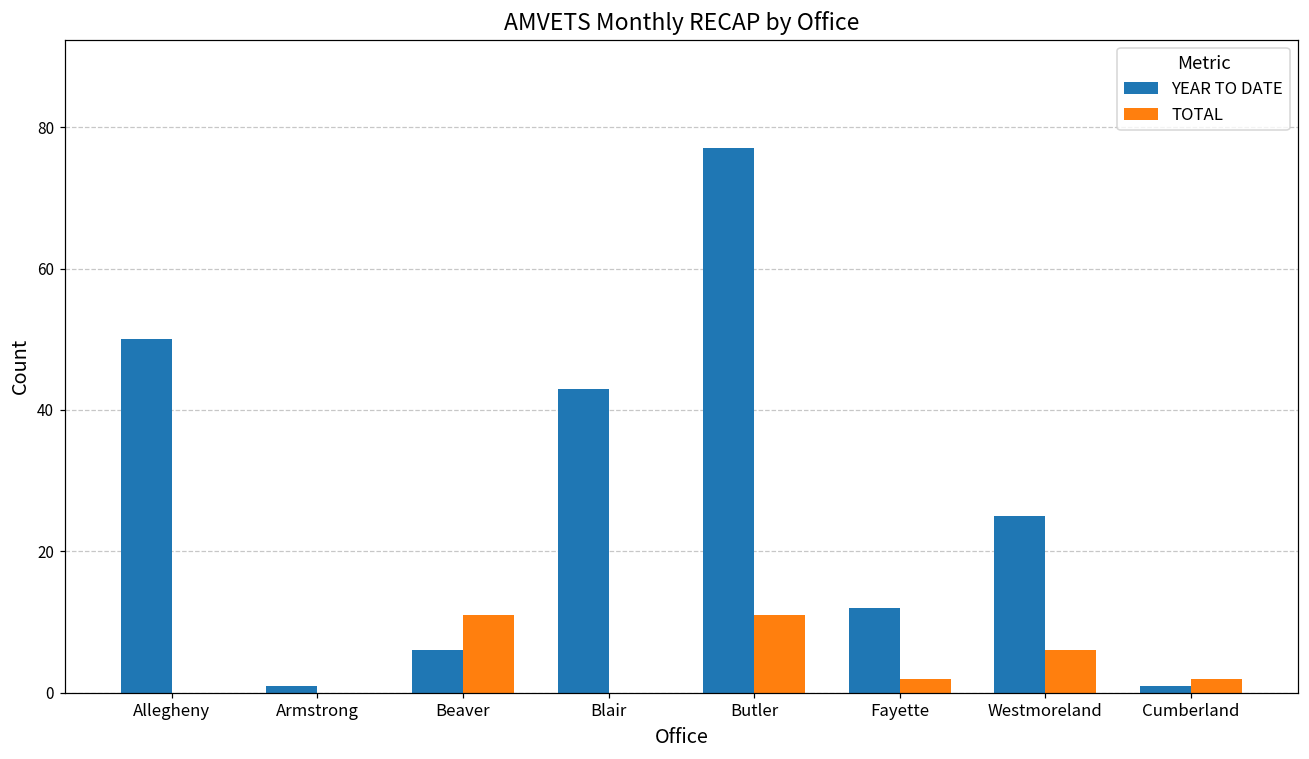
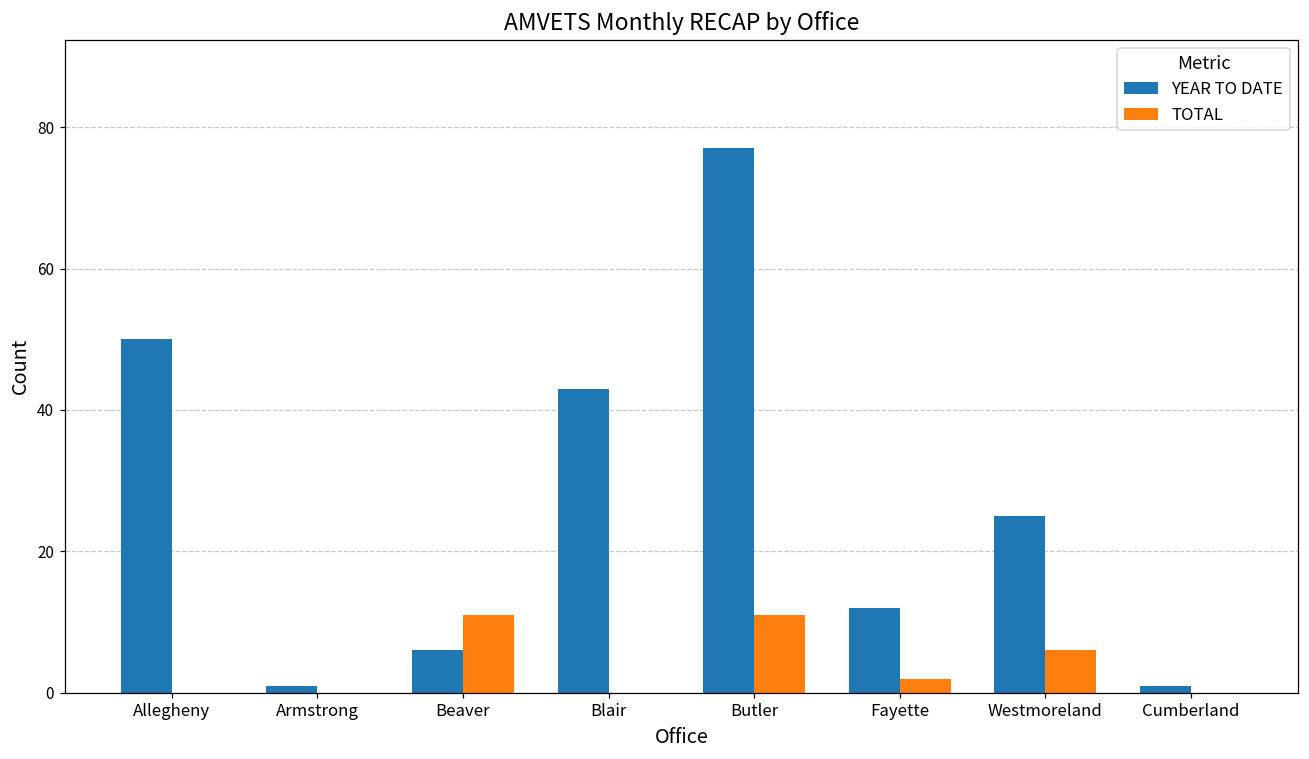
TOTAL, Cumberland: 2 -> 0
